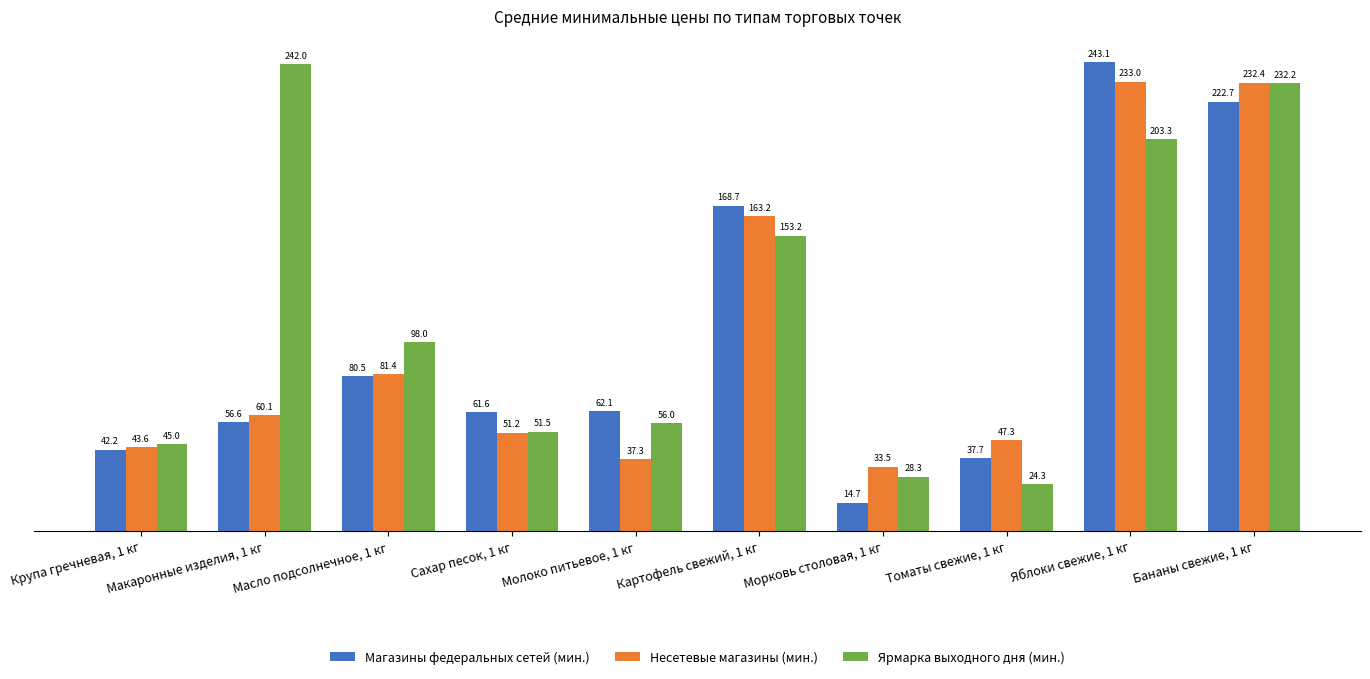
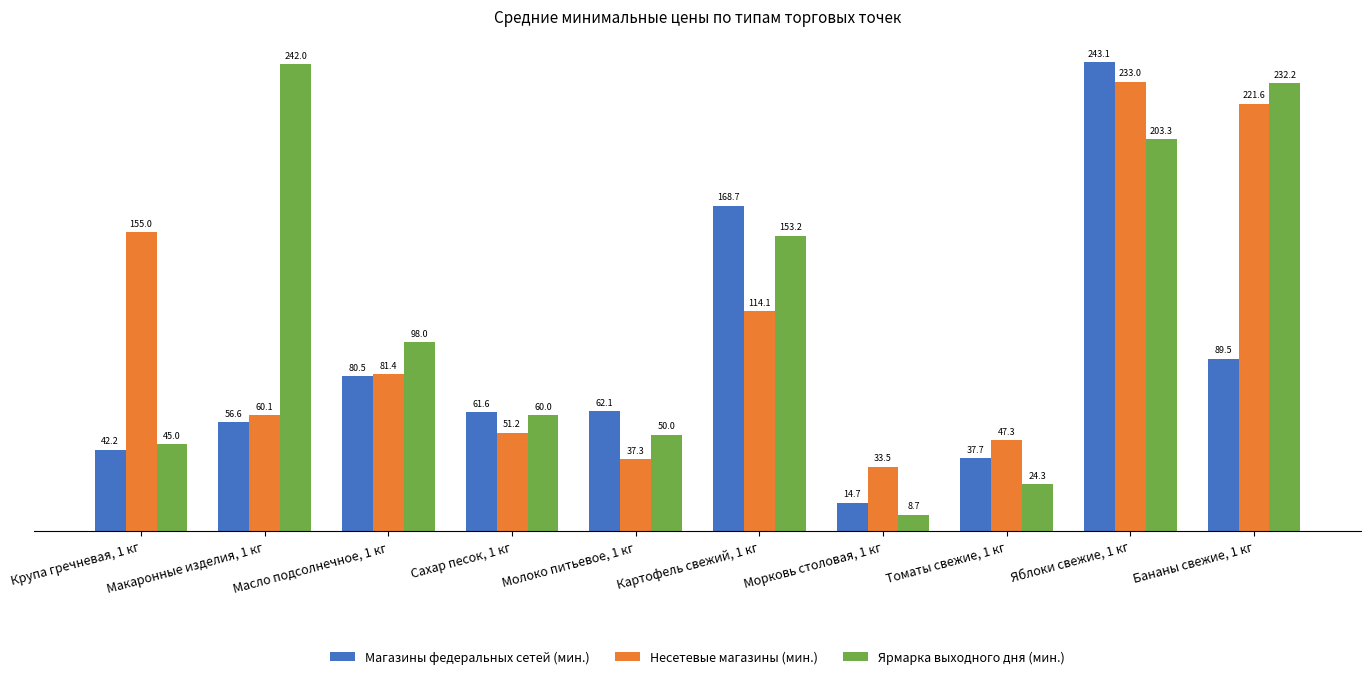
Несетевые магазины (мин.), Крупа гречневая, 1 кг: 43.6 -> 155.0
Ярмарка выходного дня (мин.), Сахар песок, 1 кг: 51.5 -> 60.0
Ярмарка выходного дня (мин.), Молоко питьевое, 1 кг: 56.0 -> 50.0
Несетевые магазины (мин.), Картофель свежий, 1 кг: 163.2 -> 114.1
Ярмарка выходного дня (мин.), Морковь столовая, 1 кг: 28.3 -> 8.7
Магазины федеральных сетей (мин.), Бананы свежие, 1 кг: 222.7 -> 89.5
Несетевые магазины (мин.), Бананы свежие, 1 кг: 232.4 -> 221.6
